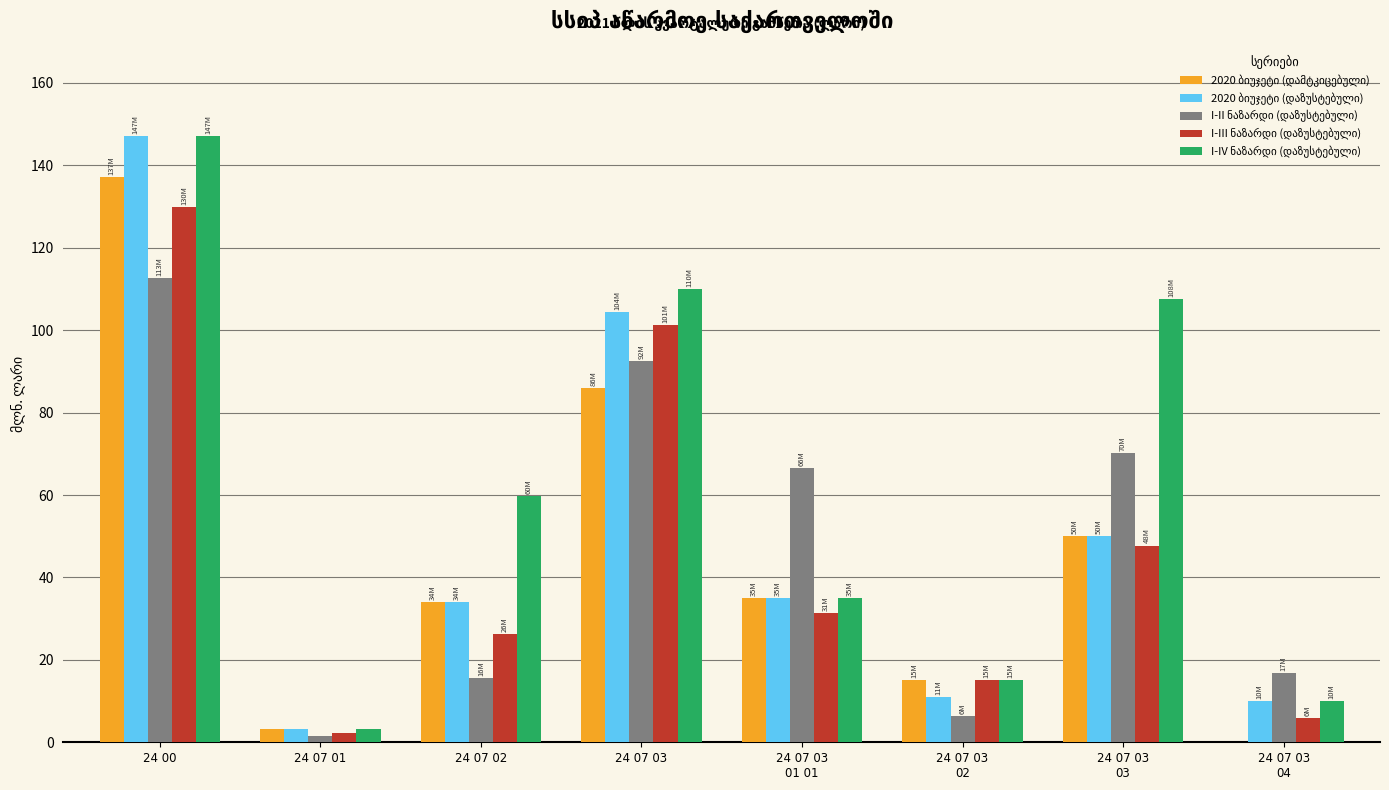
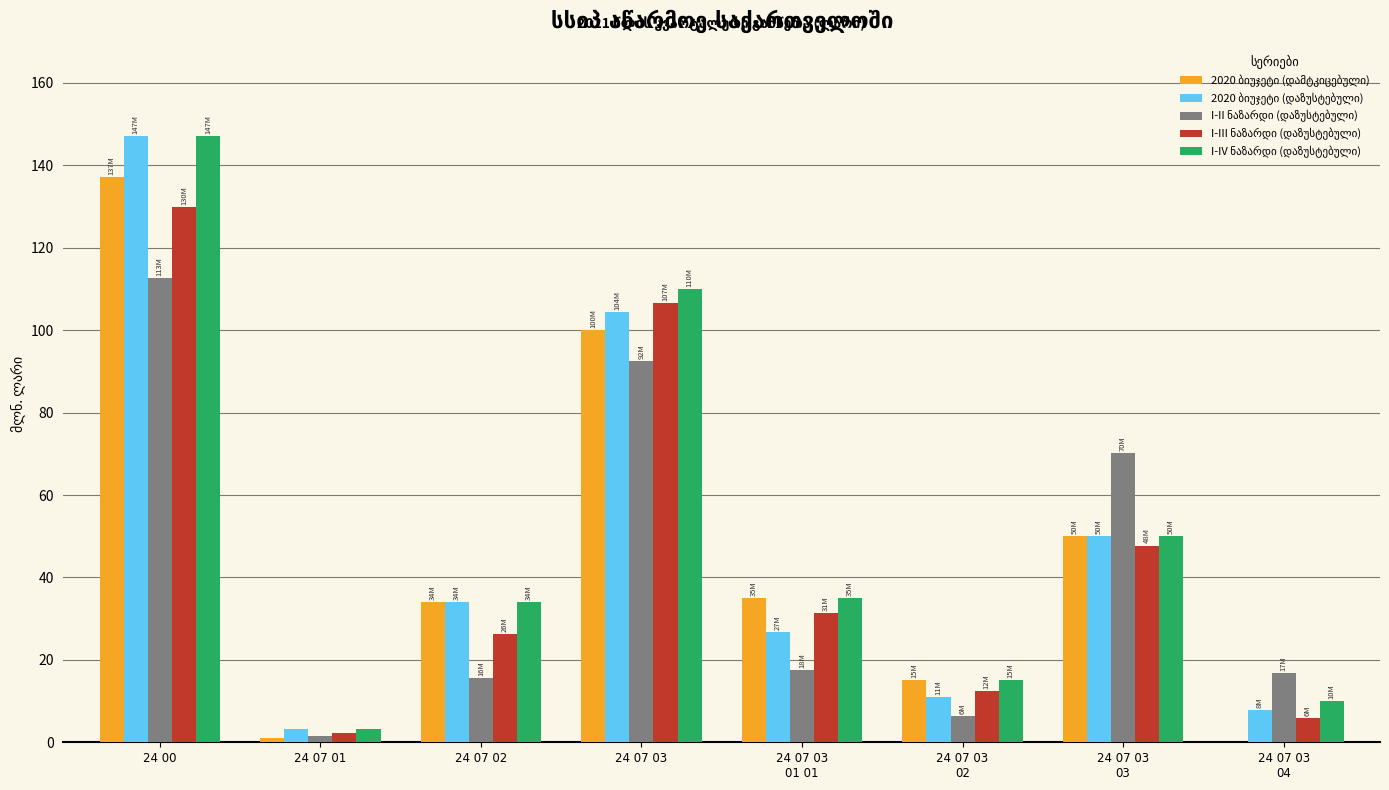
2020 ბიუჯეტი (დამტკიცებული), 24 07 01: 3 -> 1
I-IV ნაზარდი (დაზუსტებული), 24 07 02: 60M -> 34M
2020 ბიუჯეტი (დამტკიცებული), 24 07 03: 86M -> 100M
I-III ნაზარდი (დაზუსტებული), 24 07 03: 101M -> 107M
2020 ბიუჯეტი (დაზუსტებული), 24 07 03 01 01: 35M -> 27M
I-II ნაზარდი (დაზუსტებული), 24 07 03 01 01: 66M -> 18M
I-III ნაზარდი (დაზუსტებული), 24 07 03 02: 15M -> 12M
I-IV ნაზარდი (დაზუსტებული), 24 07 03 03: 108M -> 50M
2020 ბიუჯეტი (დაზუსტებული), 24 07 03 04: 10M -> 8M
